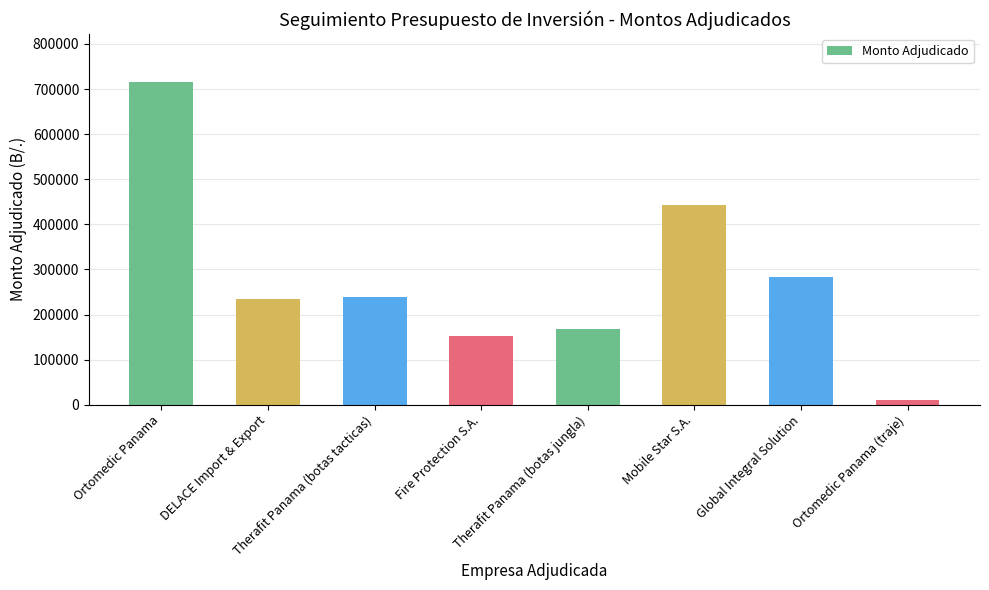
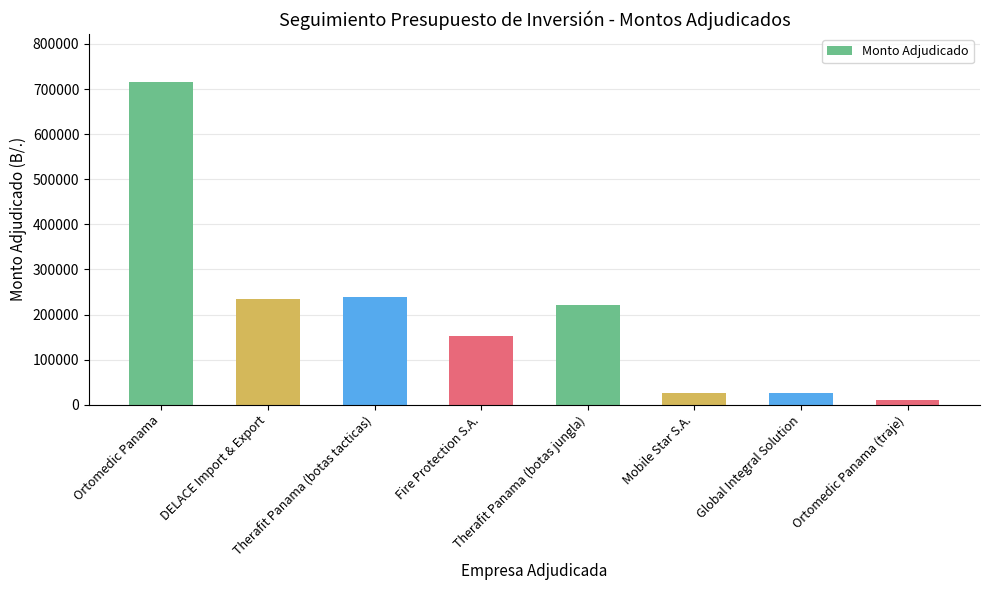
Therafit Panama (botas jungla): 170000 -> 220000
Mobile Star S.A.: 440000 -> 30000
Global Integral Solution: 280000 -> 30000
